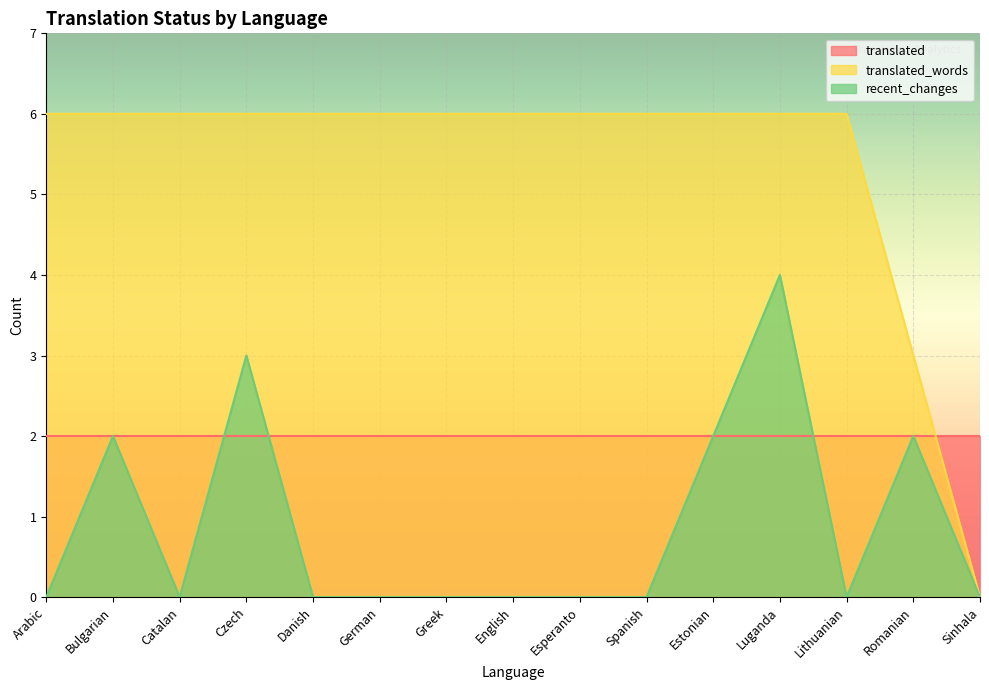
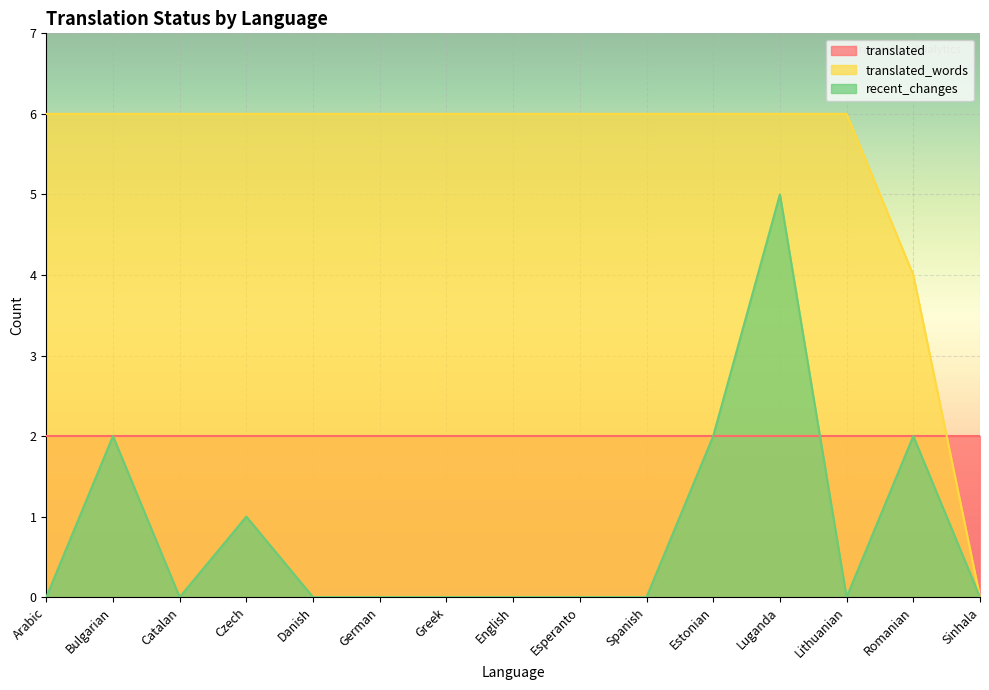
recent_changes, Czech: 3 -> 1
recent_changes, Luganda: 4 -> 5
translated_words, Romanian: 3 -> 4
